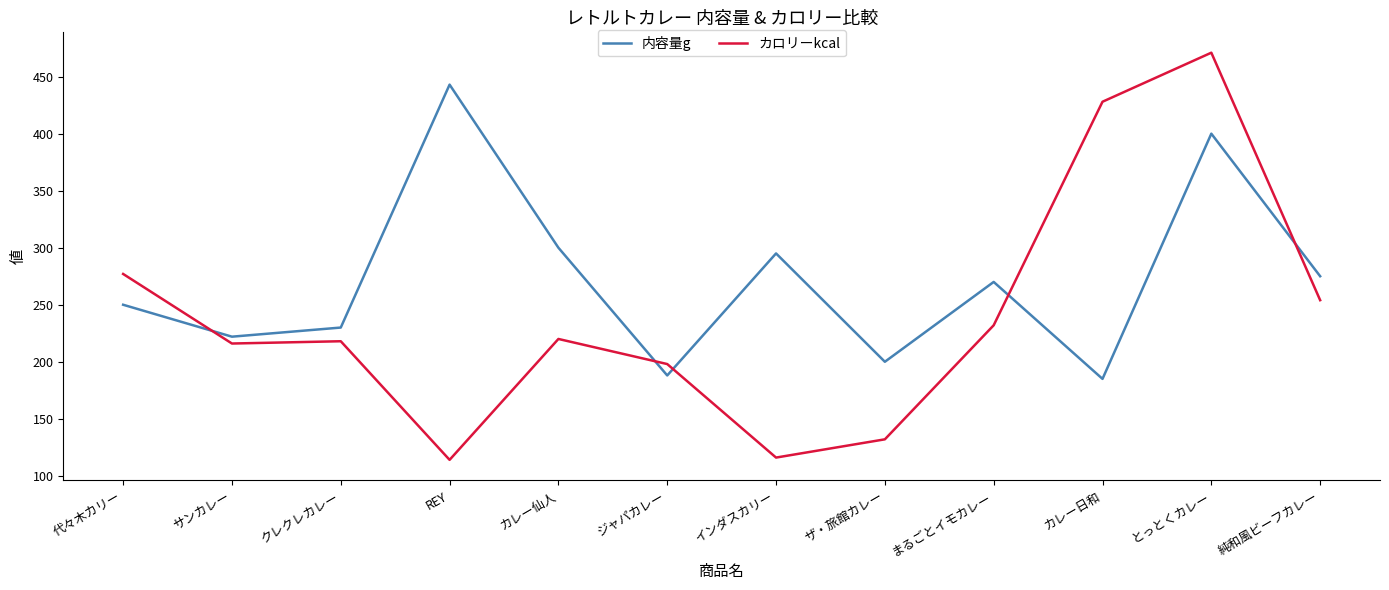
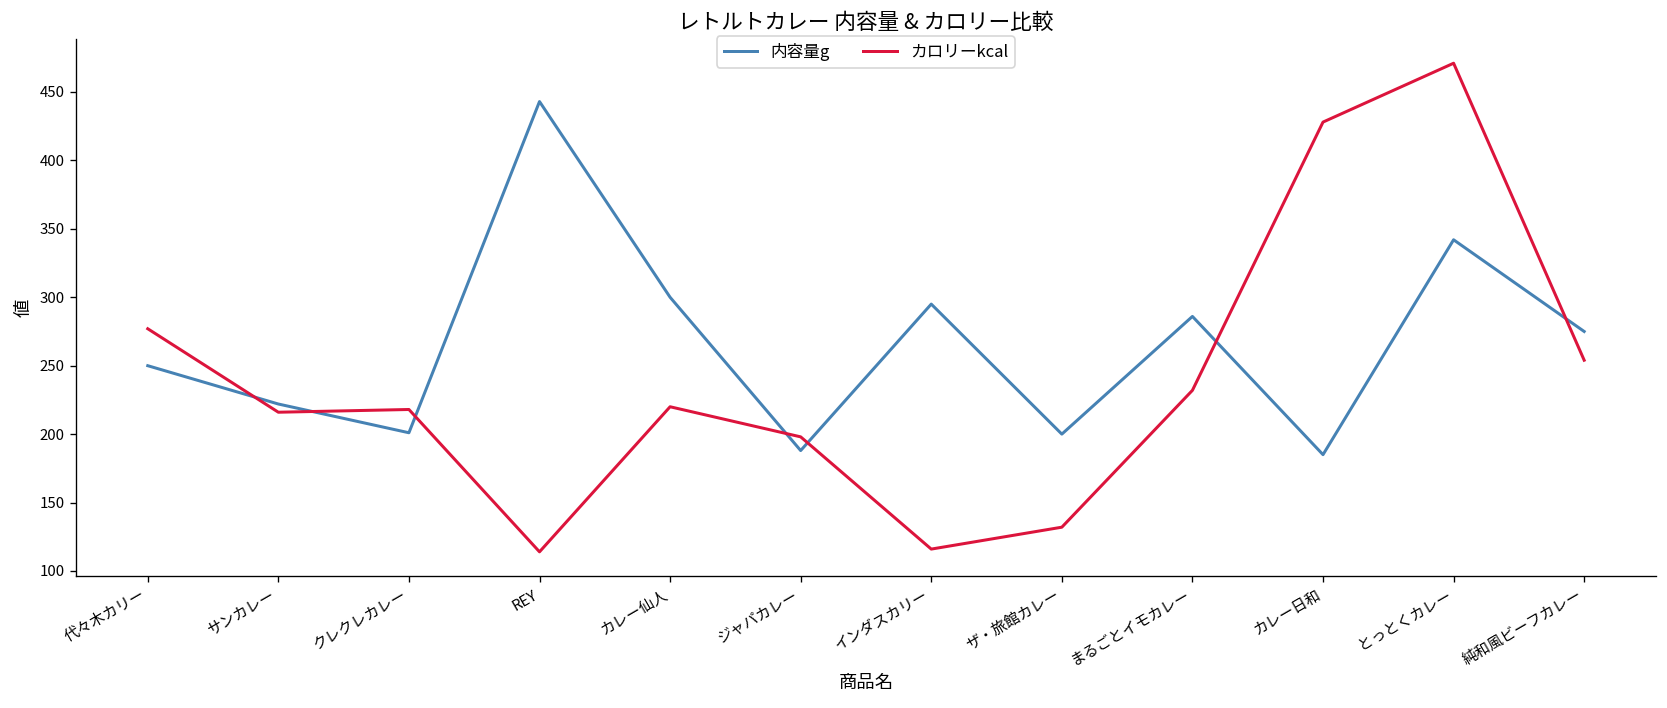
内容量g, クレクレカレー: 230 -> 201
内容量g, まるごとイモカレー: 270 -> 286
内容量g, とっとくカレー: 400 -> 342
